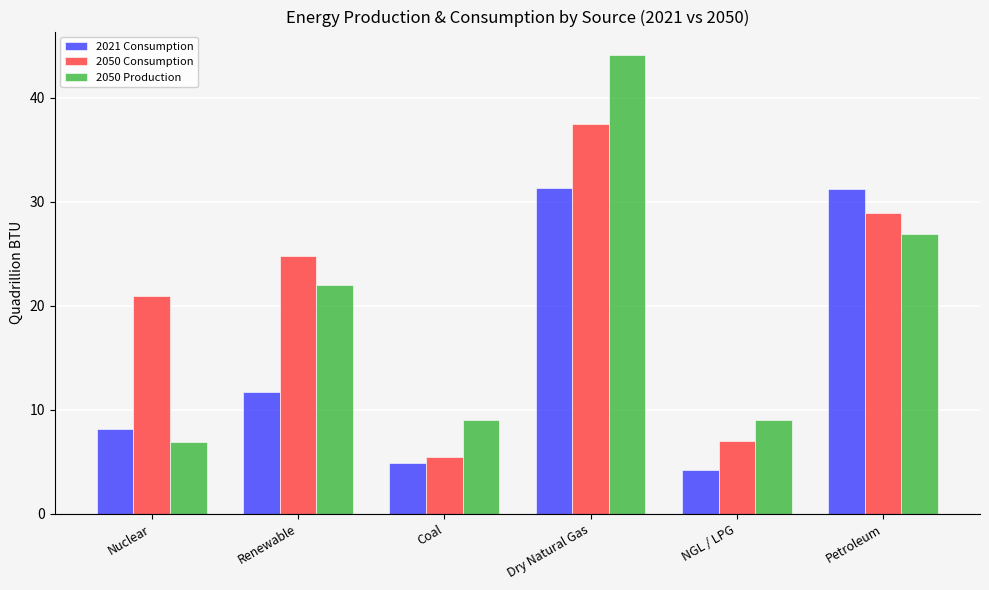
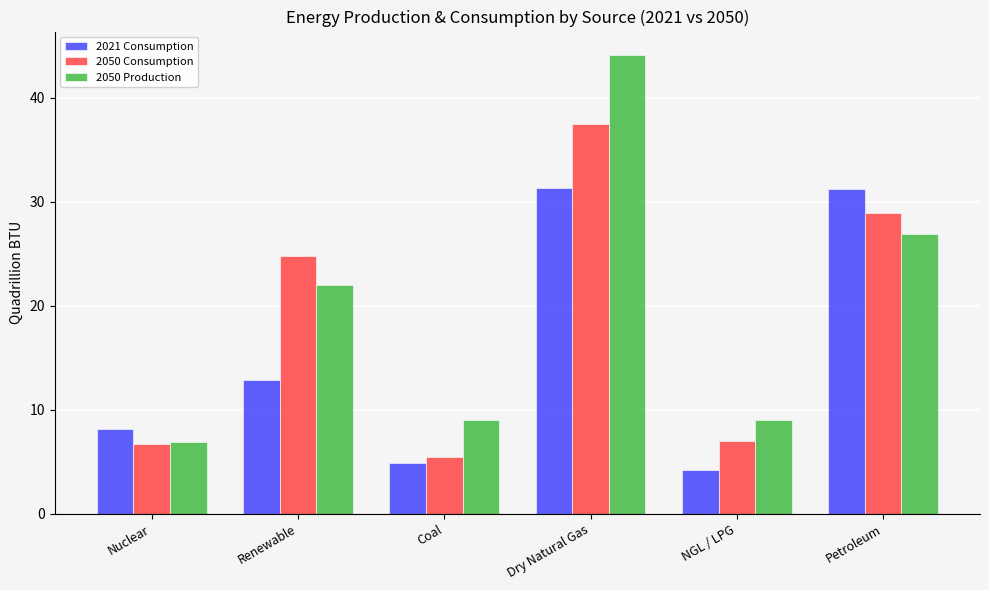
2050 Consumption, Nuclear: 20.9 -> 6.7
2021 Consumption, Renewable: 11.7 -> 12.8
